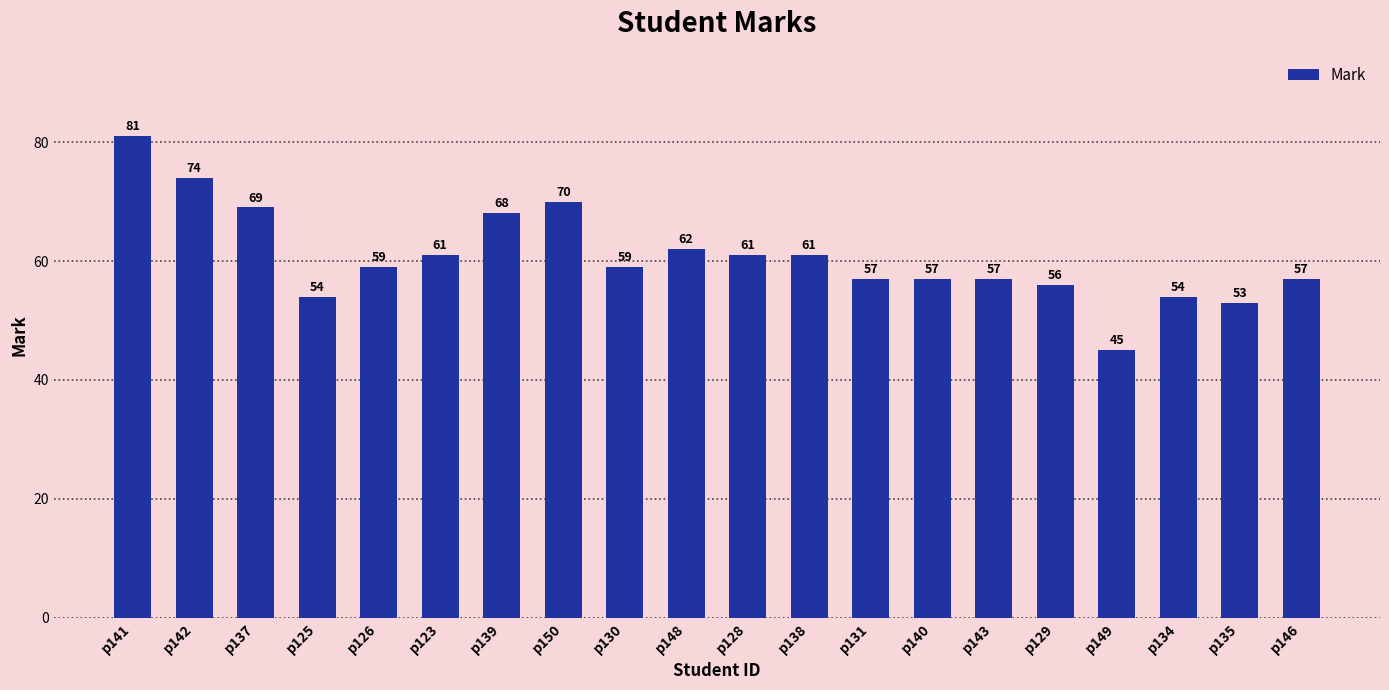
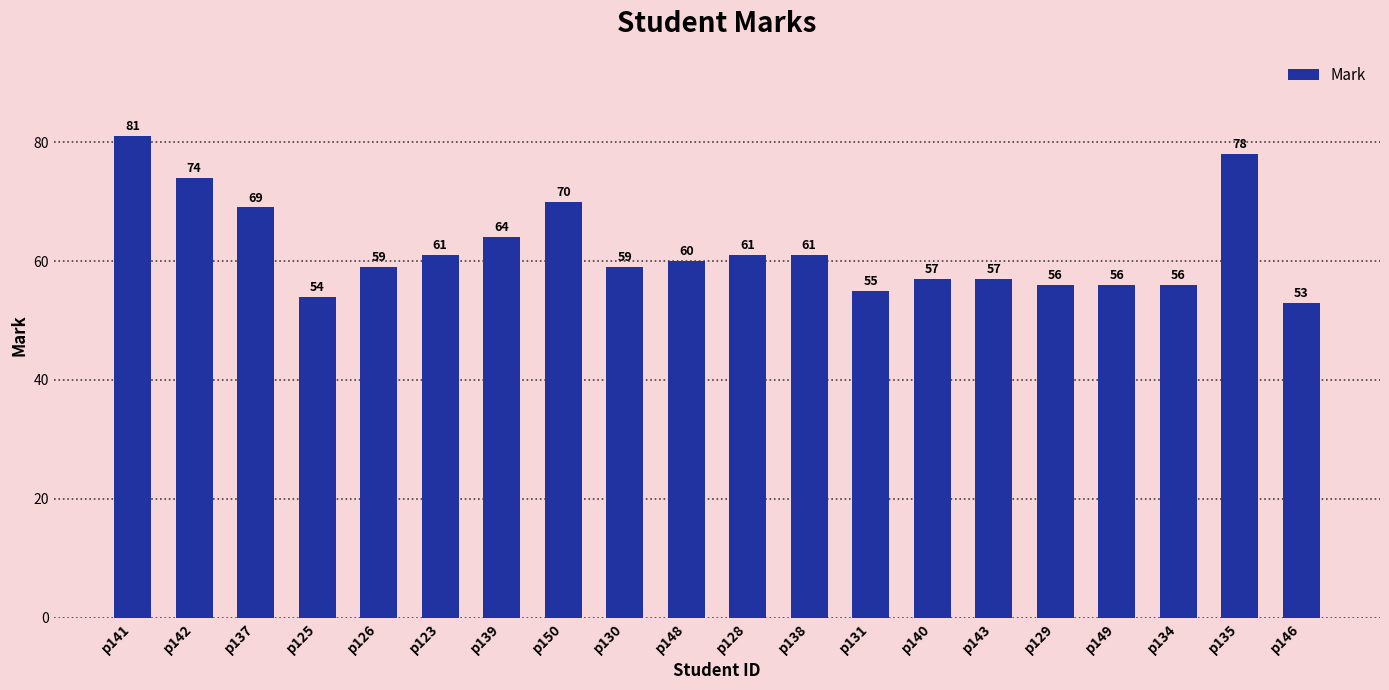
p139: 68 -> 64
p148: 62 -> 60
p131: 57 -> 55
p149: 45 -> 56
p134: 54 -> 56
p135: 53 -> 78
p146: 57 -> 53
